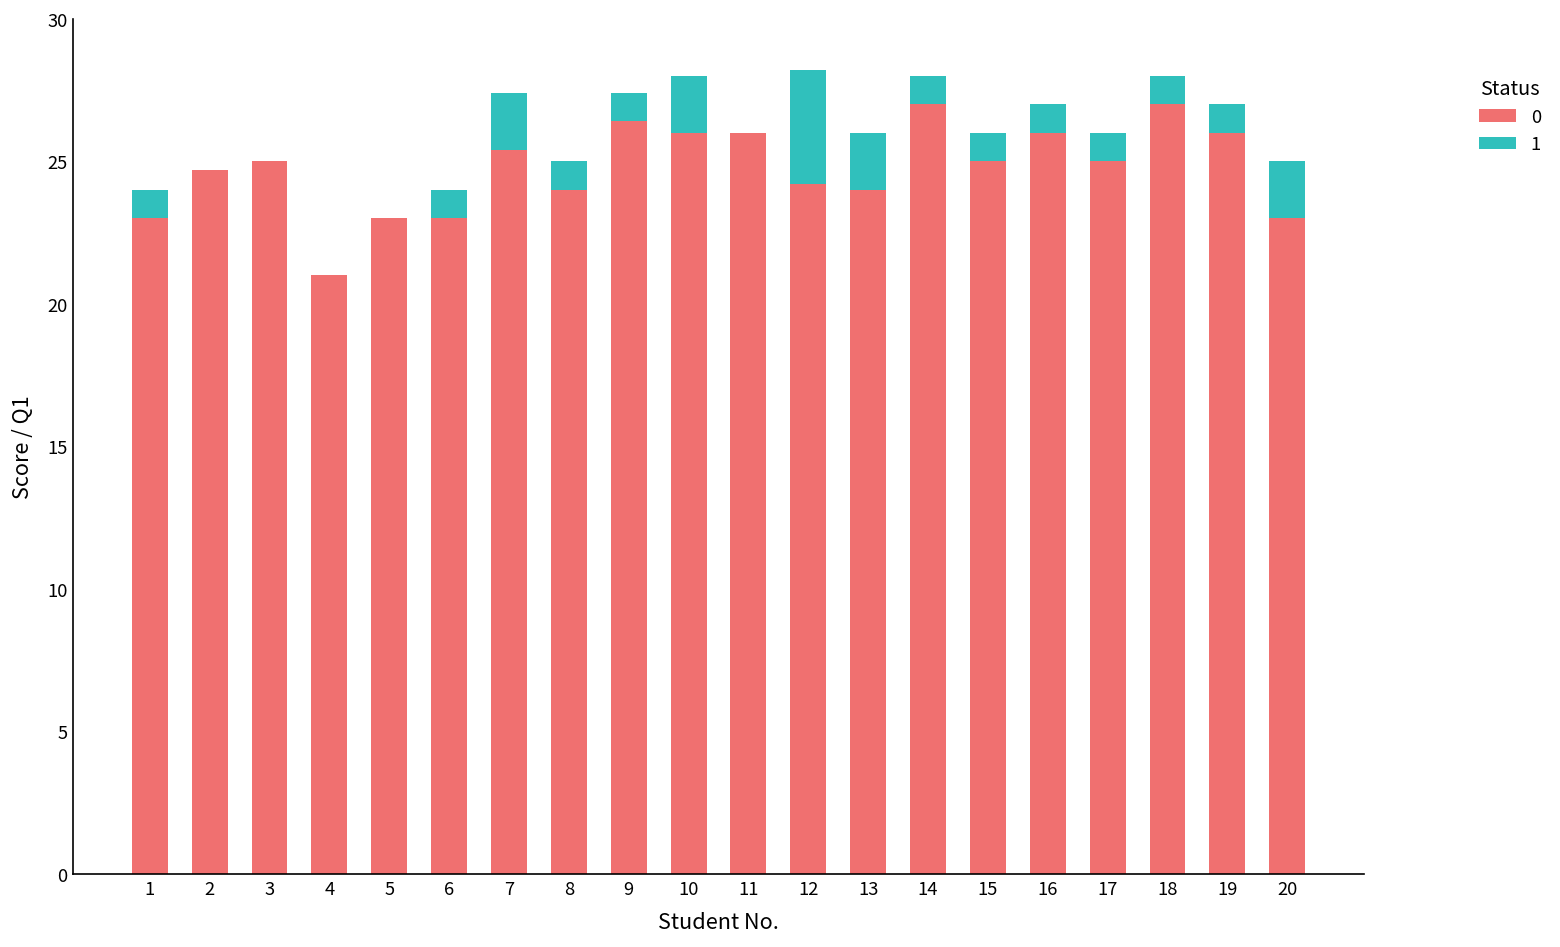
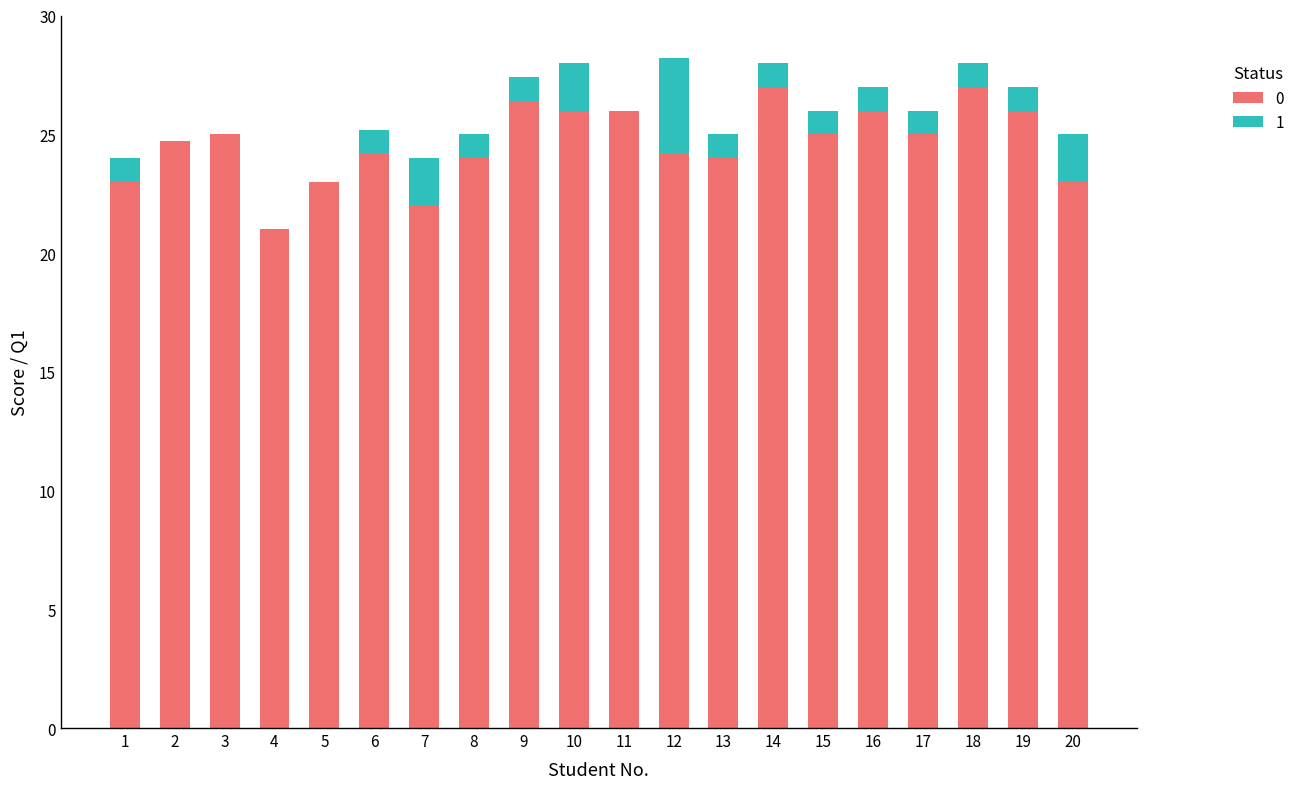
0, 6: 23.0 -> 24.2
0, 7: 25.4 -> 22.0
1, 13: 2 -> 1
